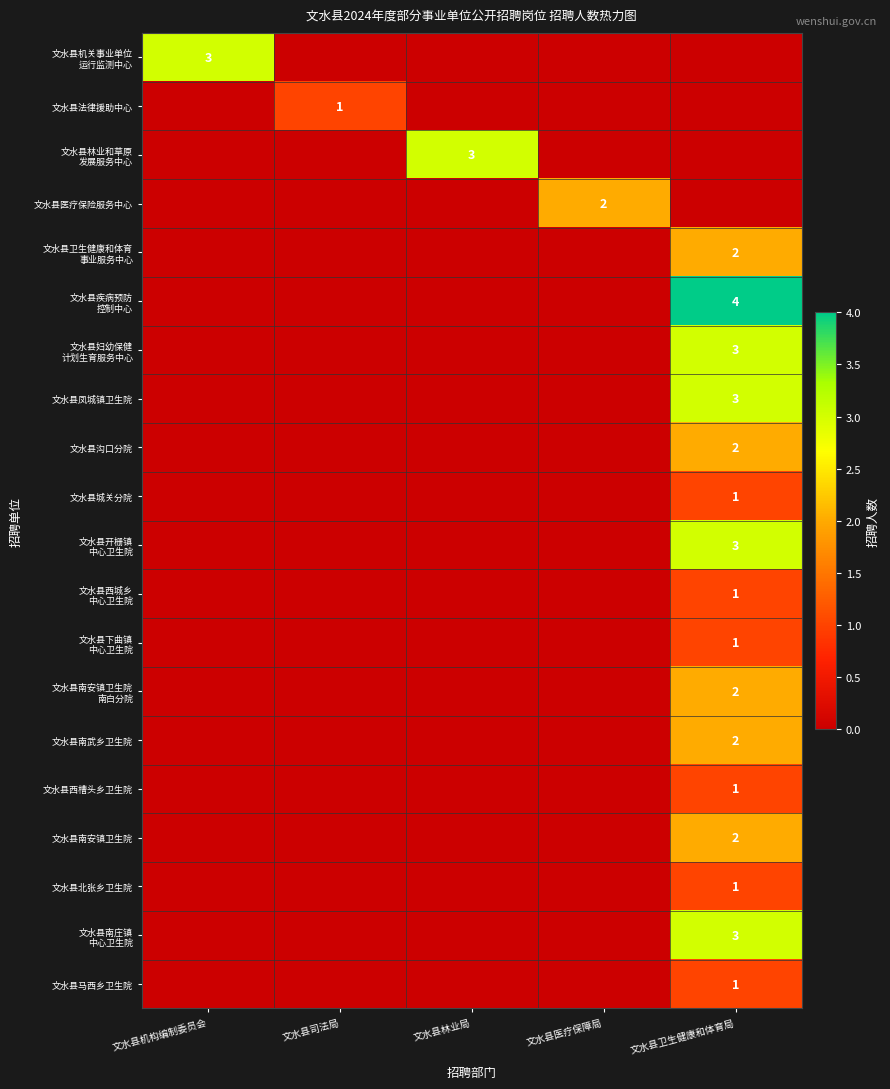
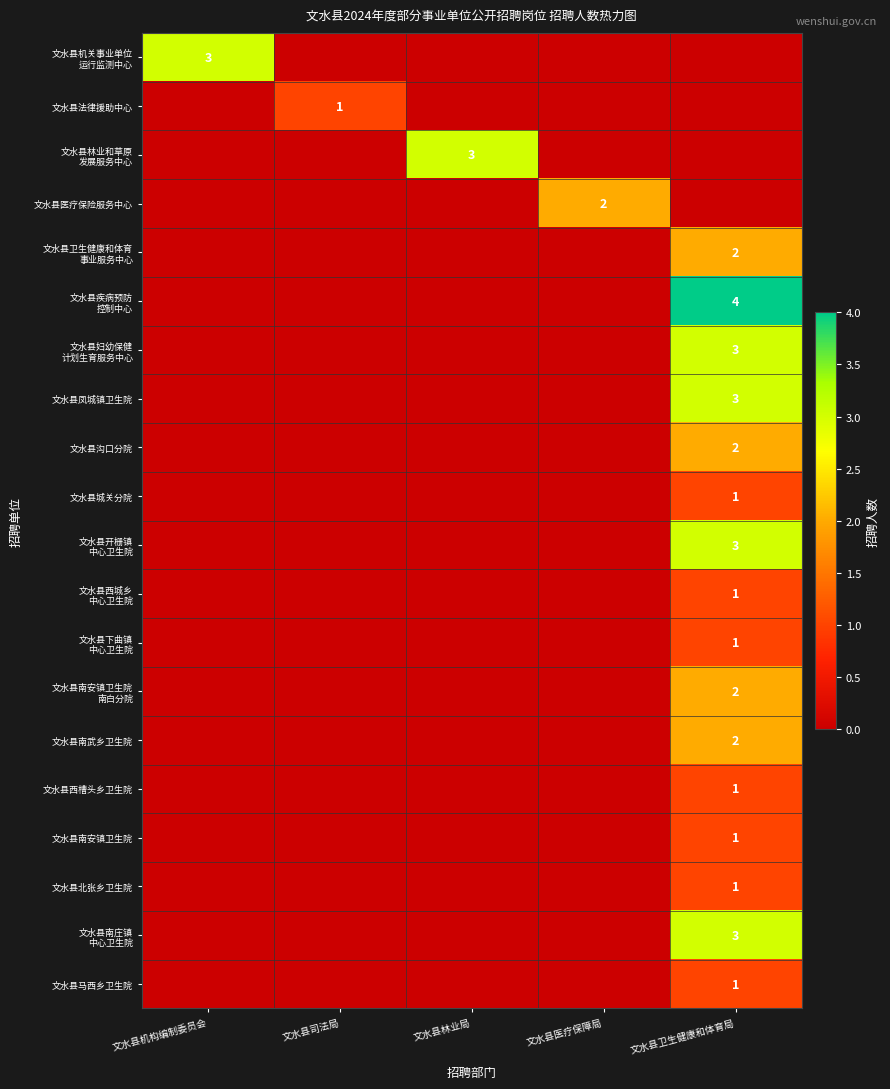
文水县南安镇卫生院, 文水县卫生健康和体育局: 2 -> 1
